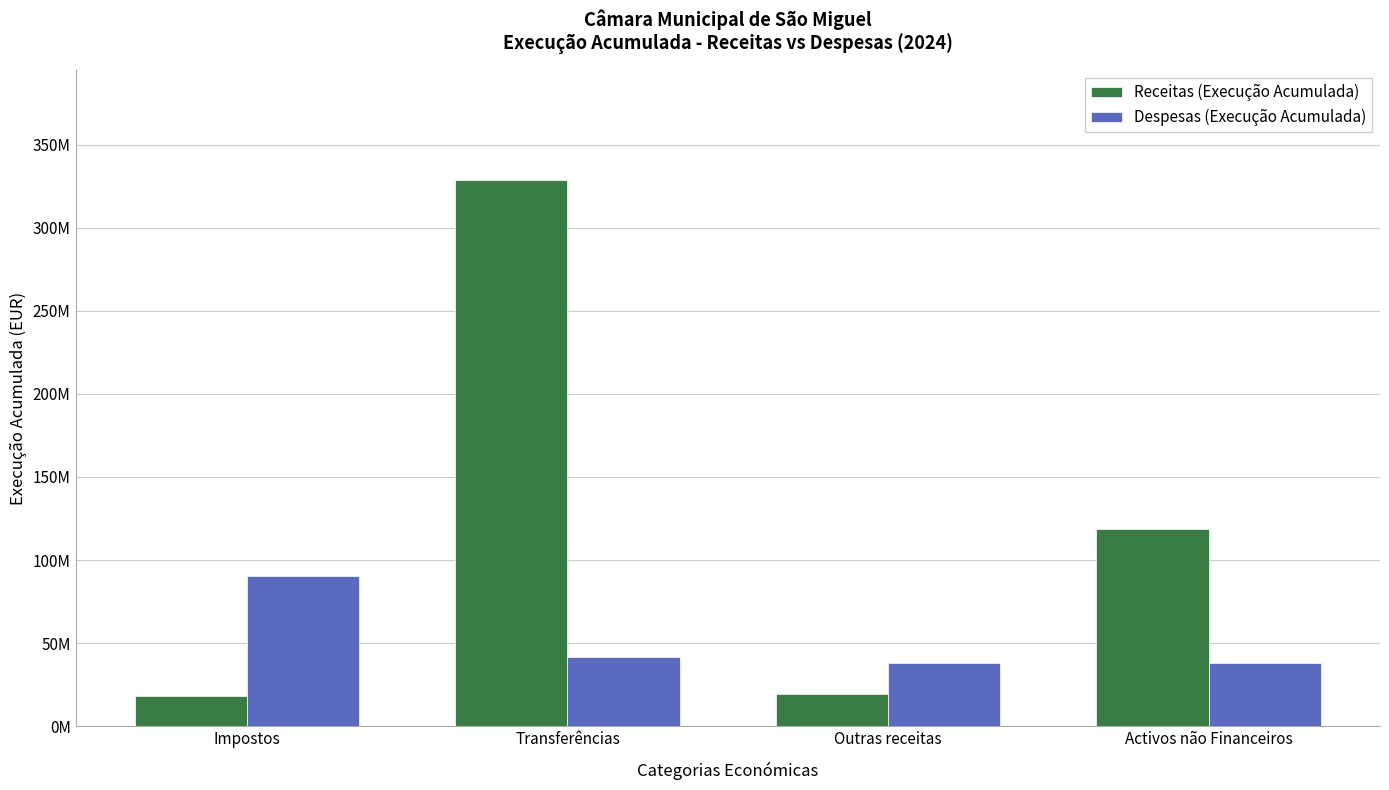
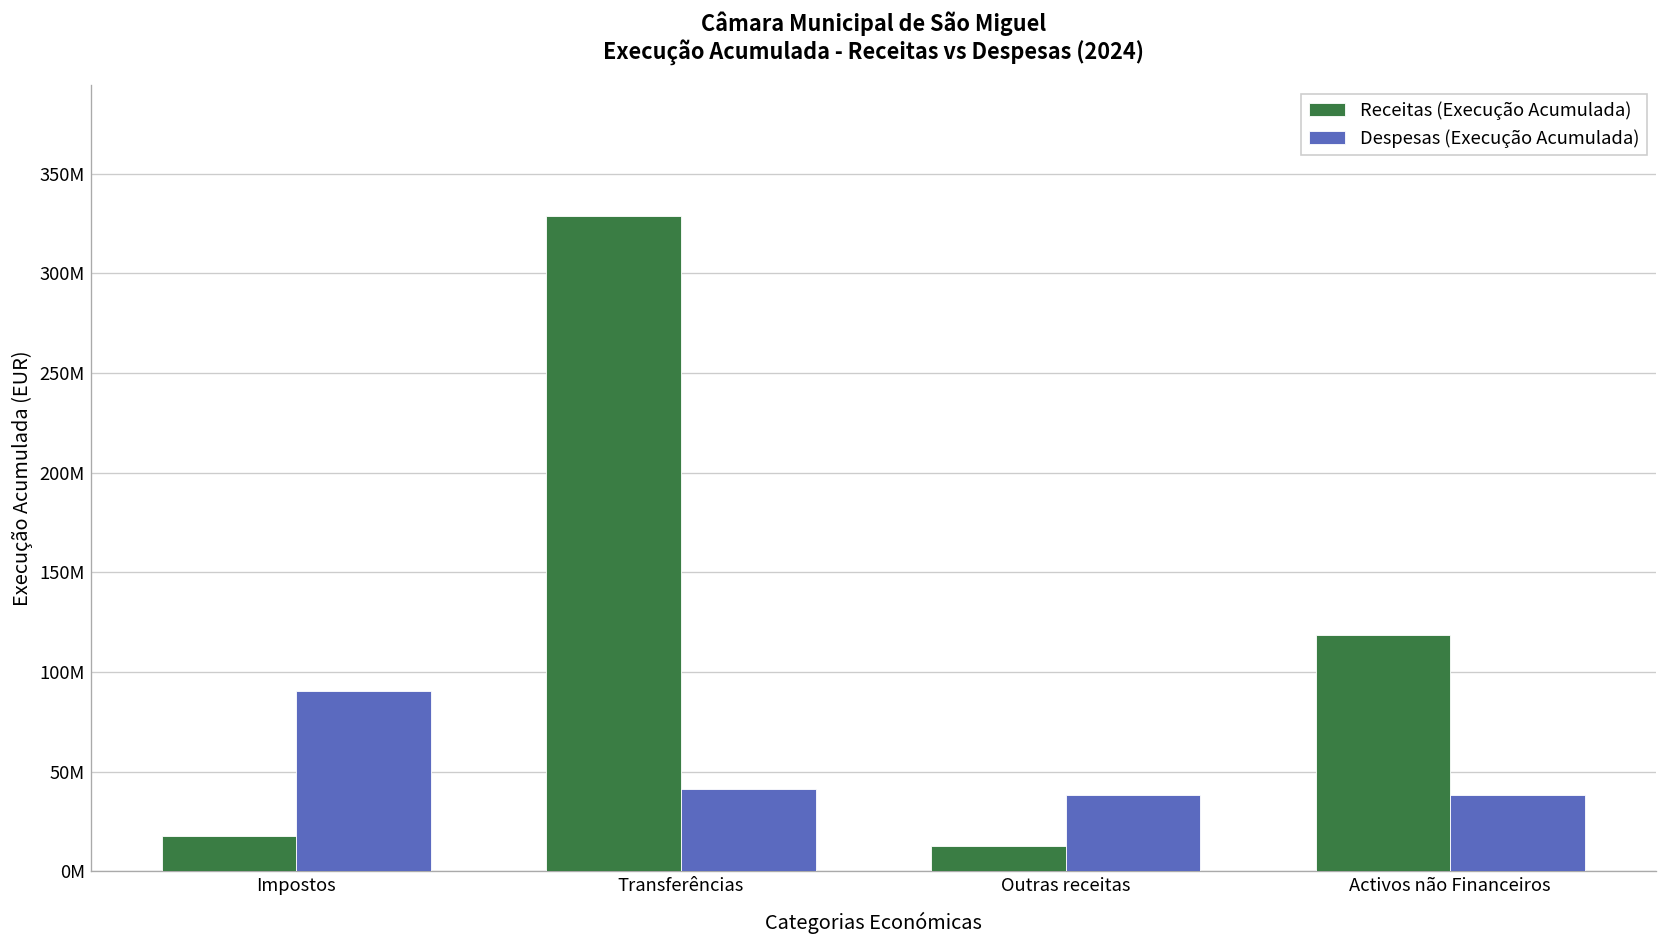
Receitas (Execução Acumulada), Outras receitas: 19000000 -> 13000000
